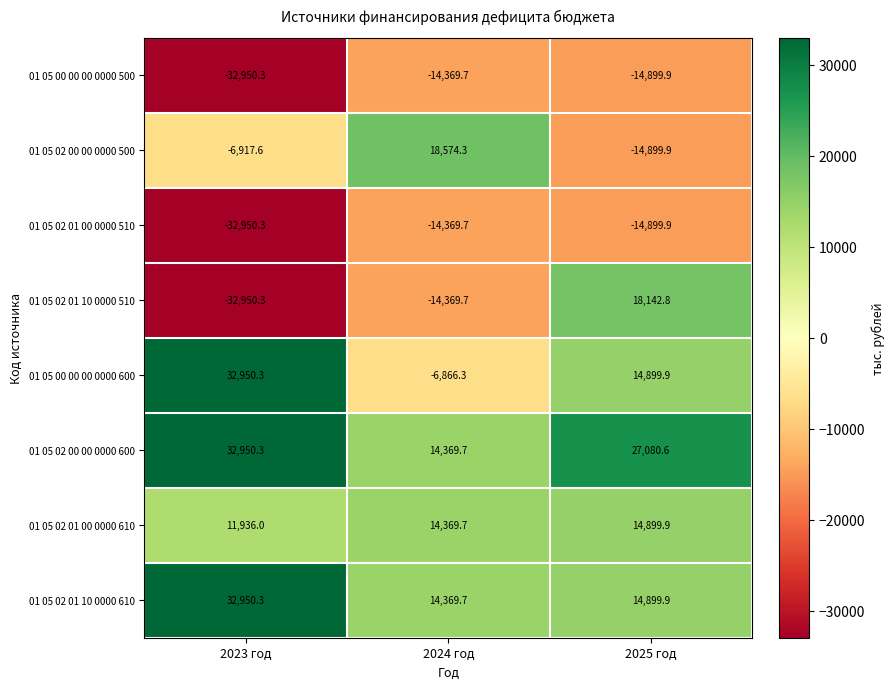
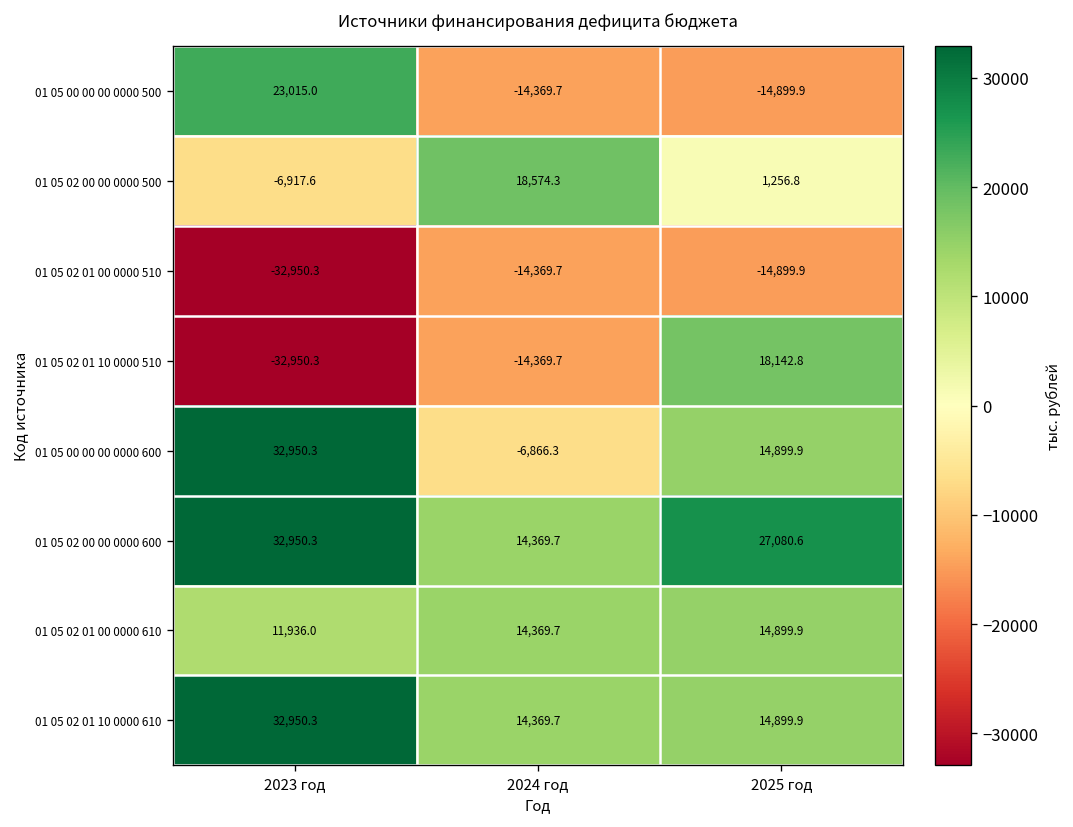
01 05 00 00 00 0000 500, 2023 год: -32,950.3 -> 23,015.0
01 05 02 00 00 0000 500, 2025 год: -14,899.9 -> 1,256.8
